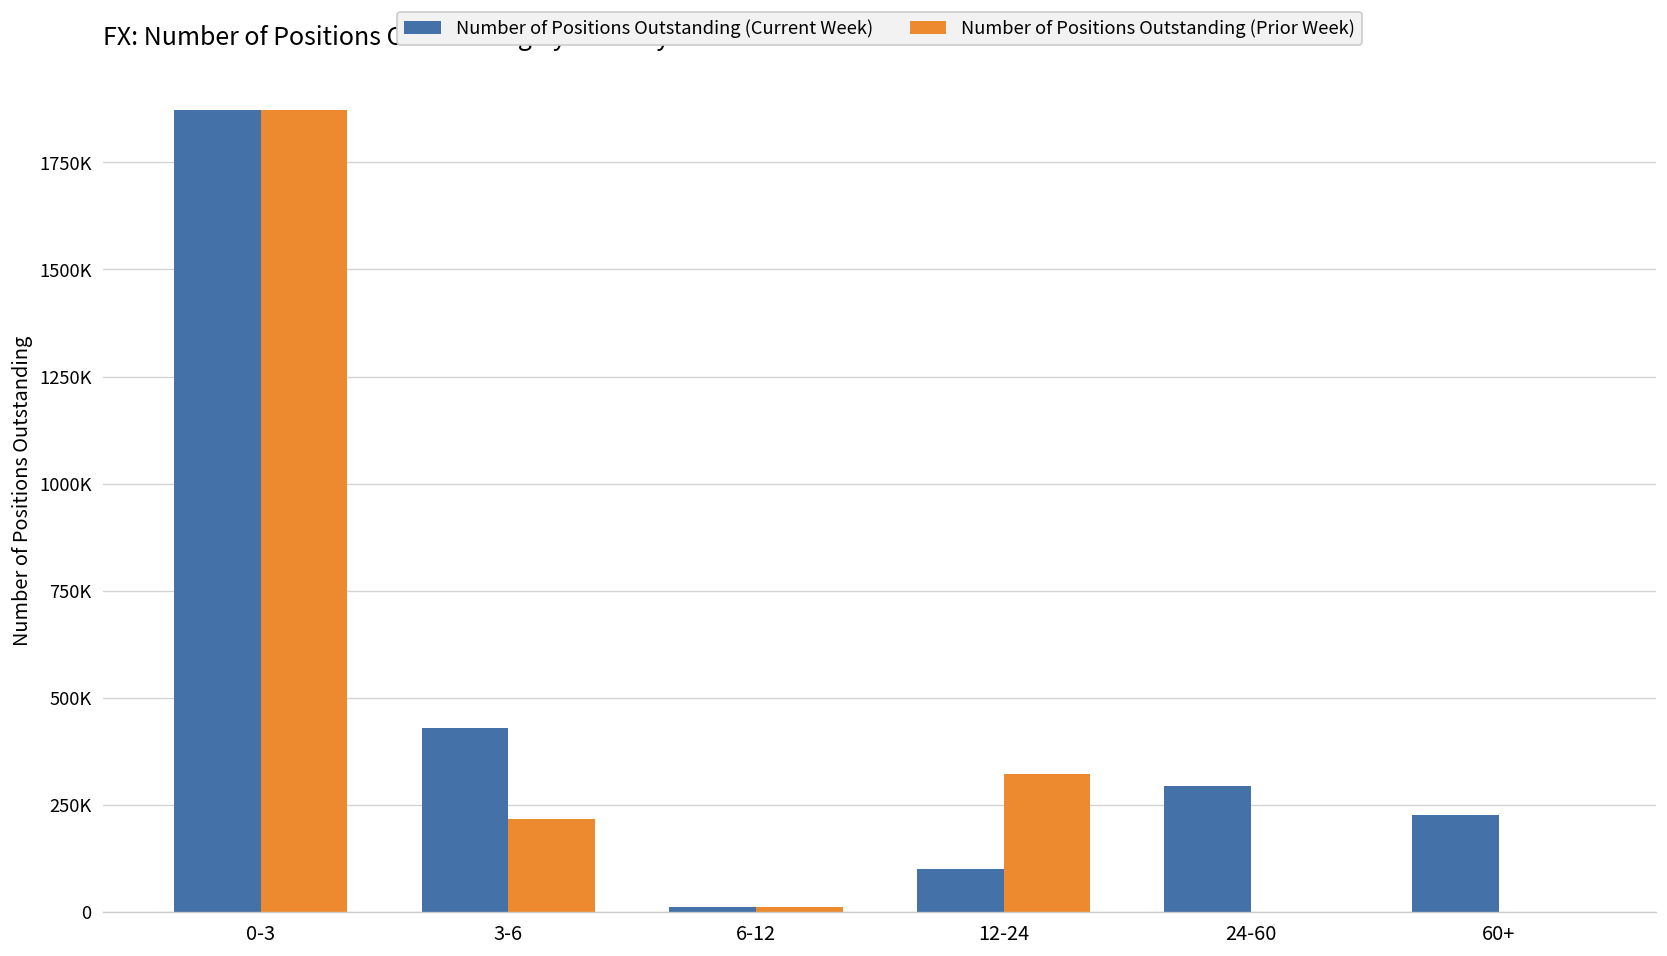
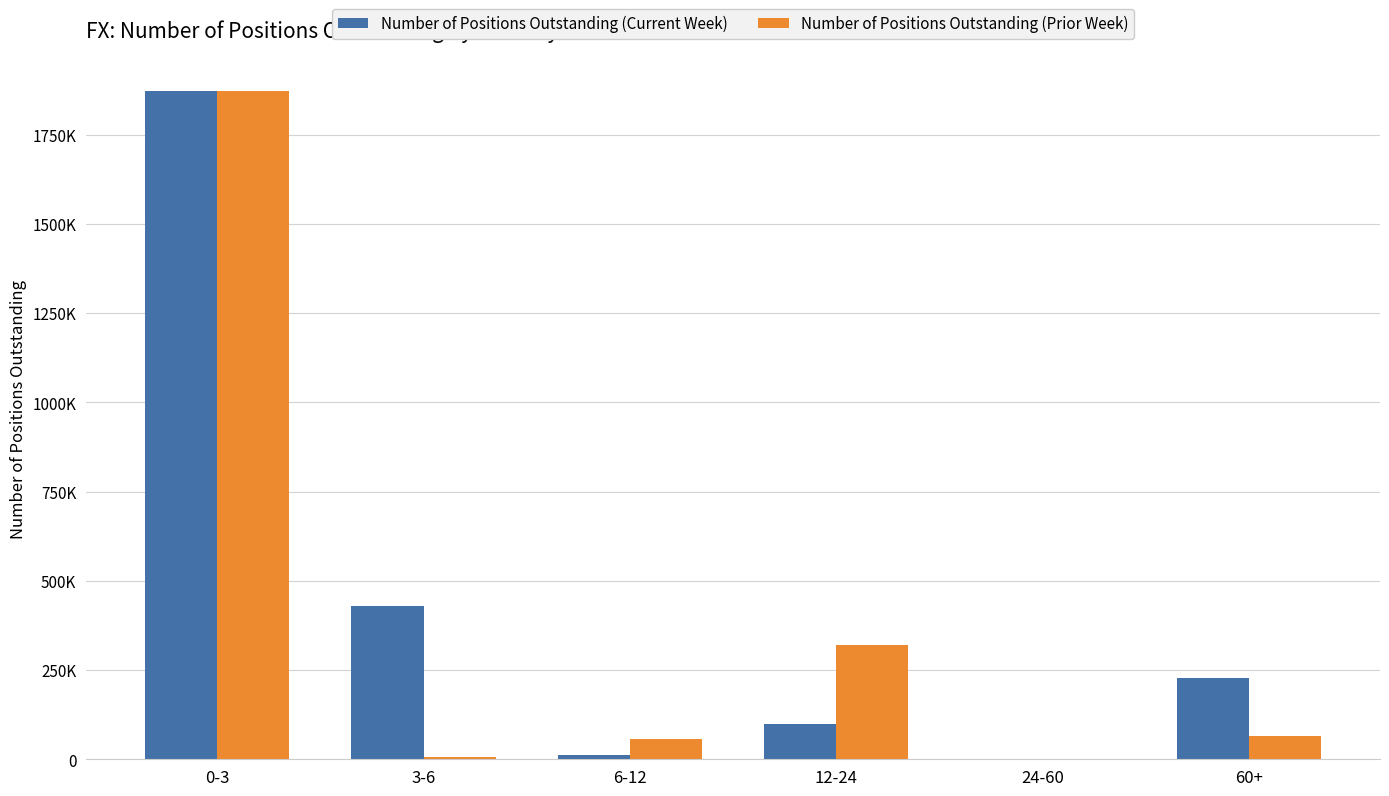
Number of Positions Outstanding (Prior Week), 3-6: 220000 -> 10000
Number of Positions Outstanding (Prior Week), 6-12: 10000 -> 60000
Number of Positions Outstanding (Current Week), 24-60: 290000 -> 0
Number of Positions Outstanding (Prior Week), 60+: 0 -> 70000
